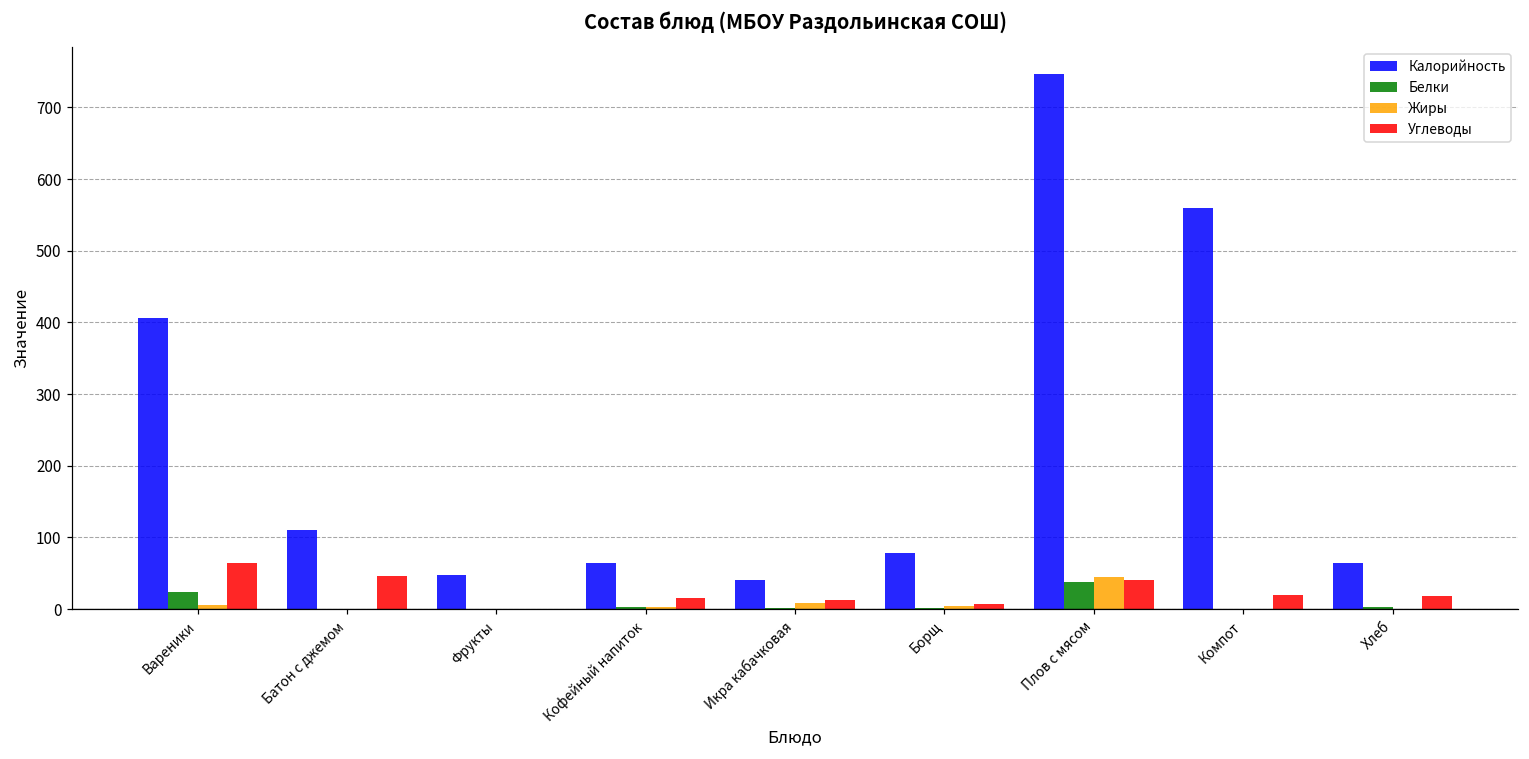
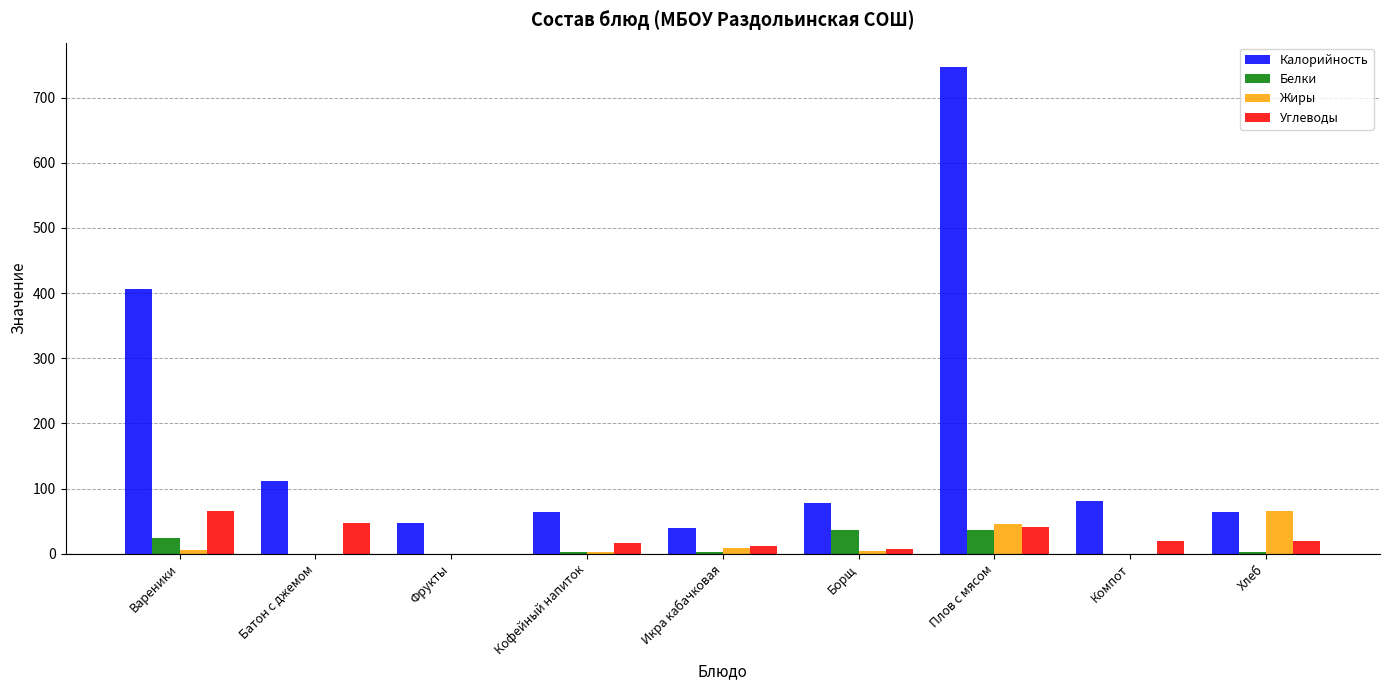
Белки, Борщ: 0 -> 40
Калорийность, Компот: 560 -> 80
Жиры, Хлеб: 0 -> 60
